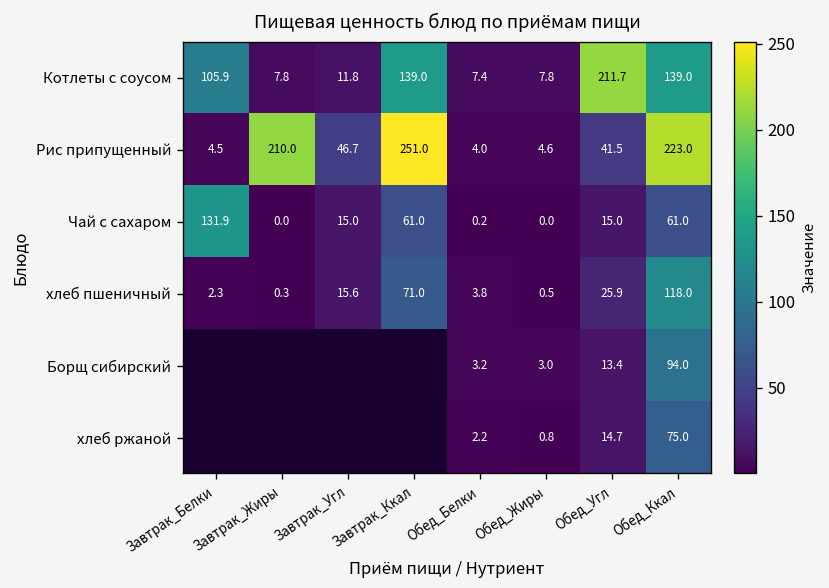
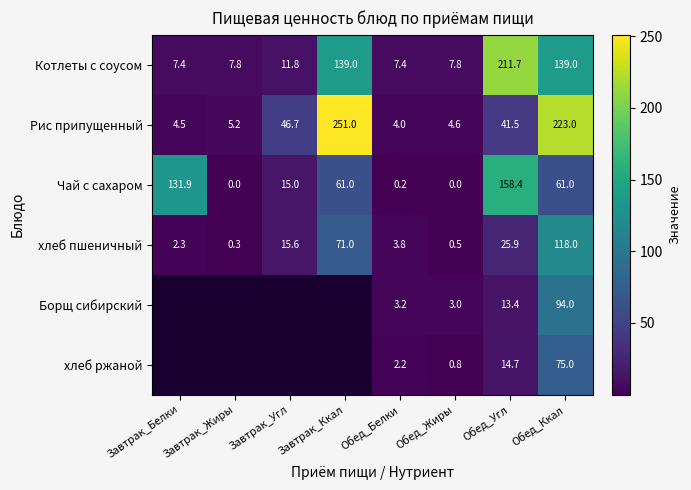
Котлеты с соусом, Завтрак_Белки: 105.9 -> 7.4
Рис припущенный, Завтрак_Жиры: 210.0 -> 5.2
Чай с сахаром, Обед_Угл: 15.0 -> 158.4
